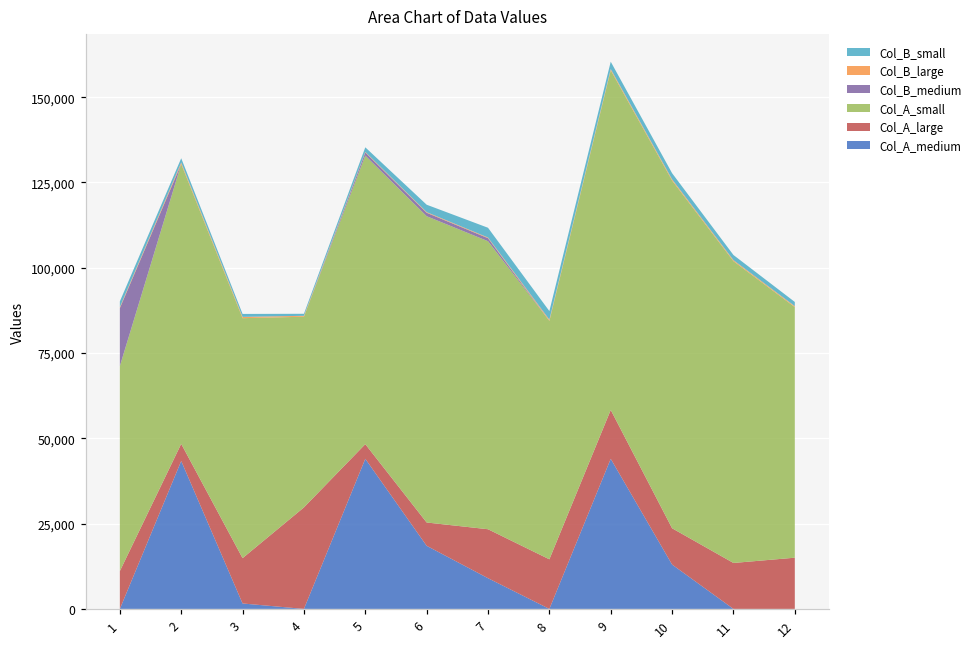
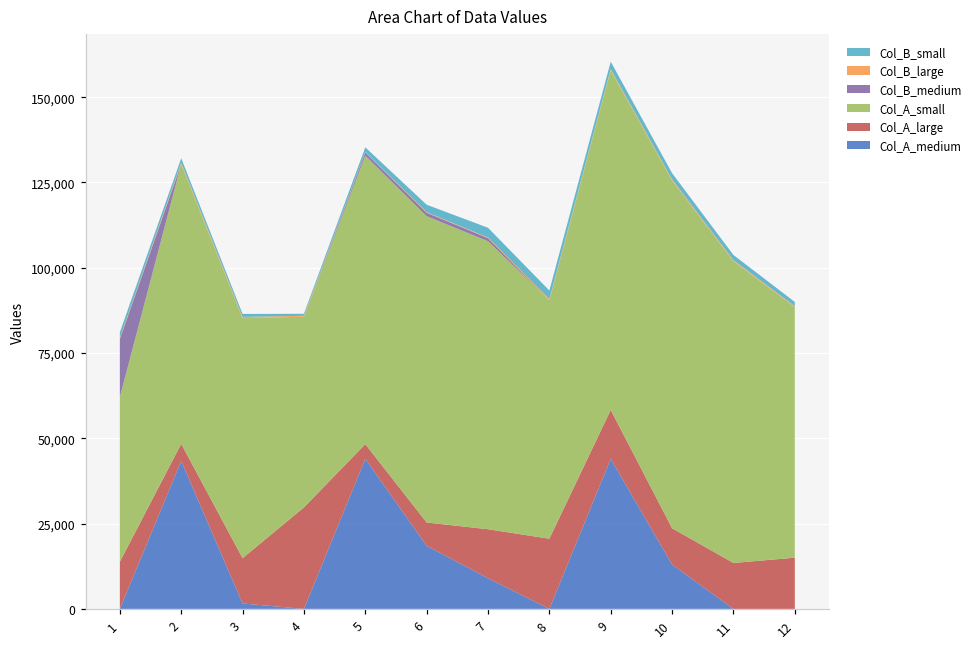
Col_A_large, 1: 11,000 -> 14,000
Col_A_small, 1: 60,000 -> 48,000
Col_A_large, 8: 15,000 -> 21,000
